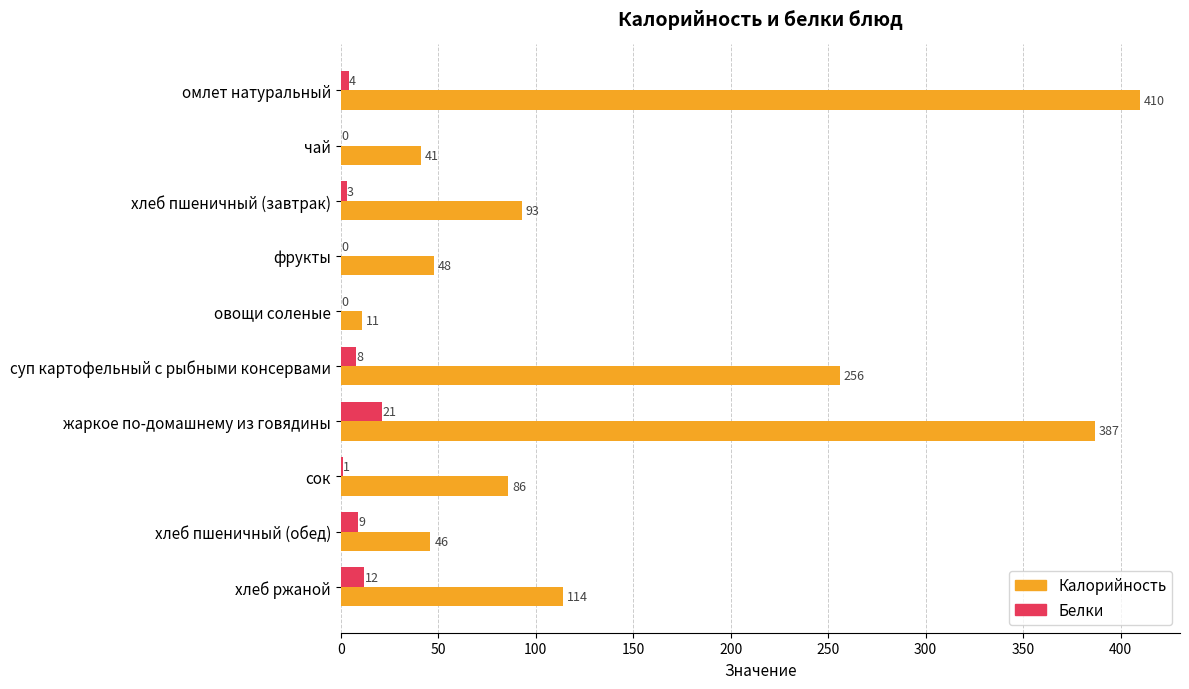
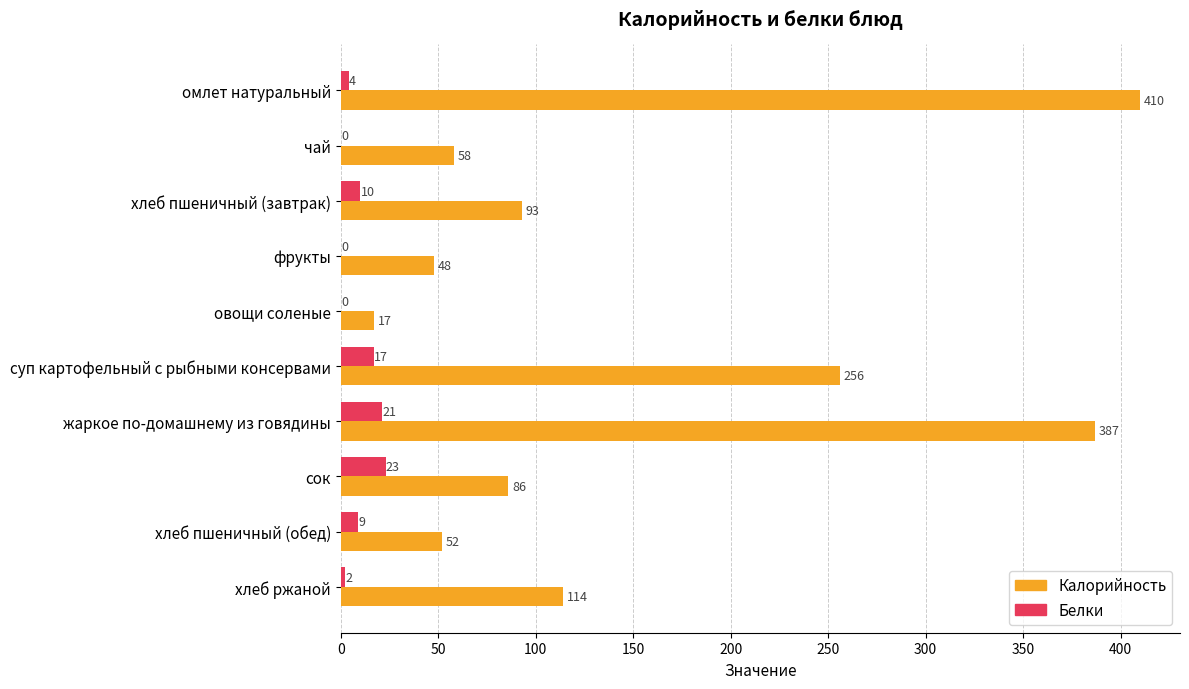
Калорийность, чай: 41 -> 58
Белки, хлеб пшеничный (завтрак): 3 -> 10
Калорийность, овощи соленые: 11 -> 17
Белки, суп картофельный с рыбными консервами: 8 -> 17
Белки, сок: 1 -> 23
Калорийность, хлеб пшеничный (обед): 46 -> 52
Белки, хлеб ржаной: 12 -> 2
